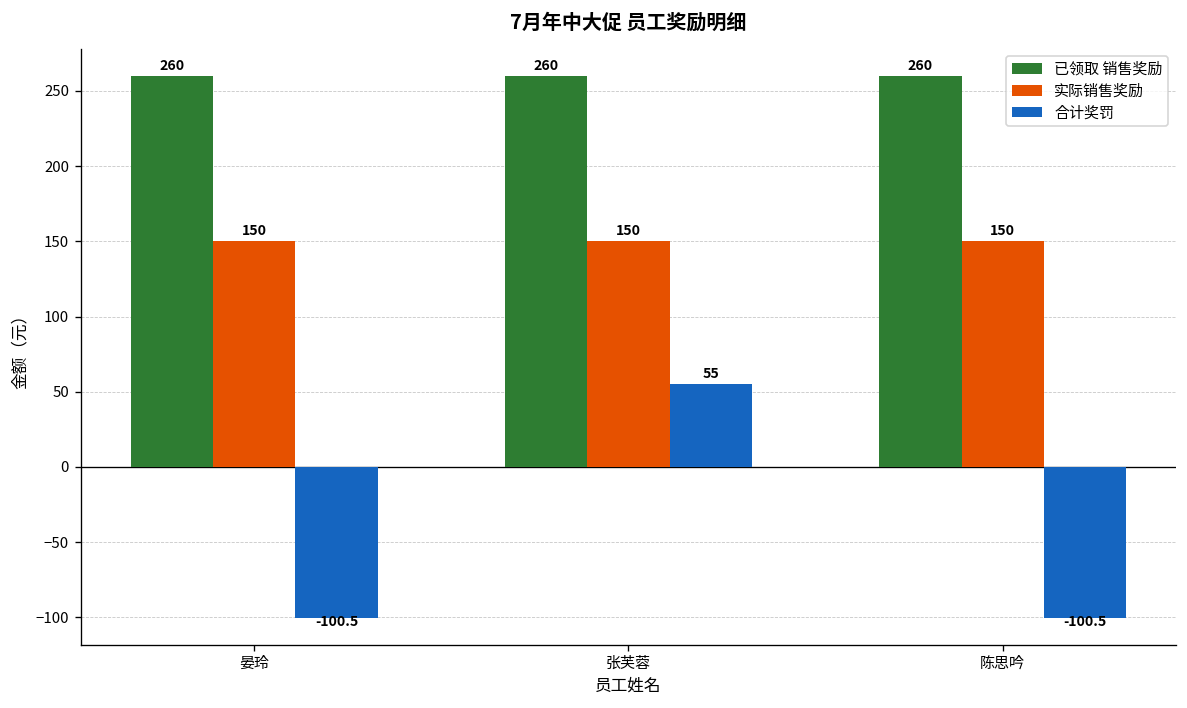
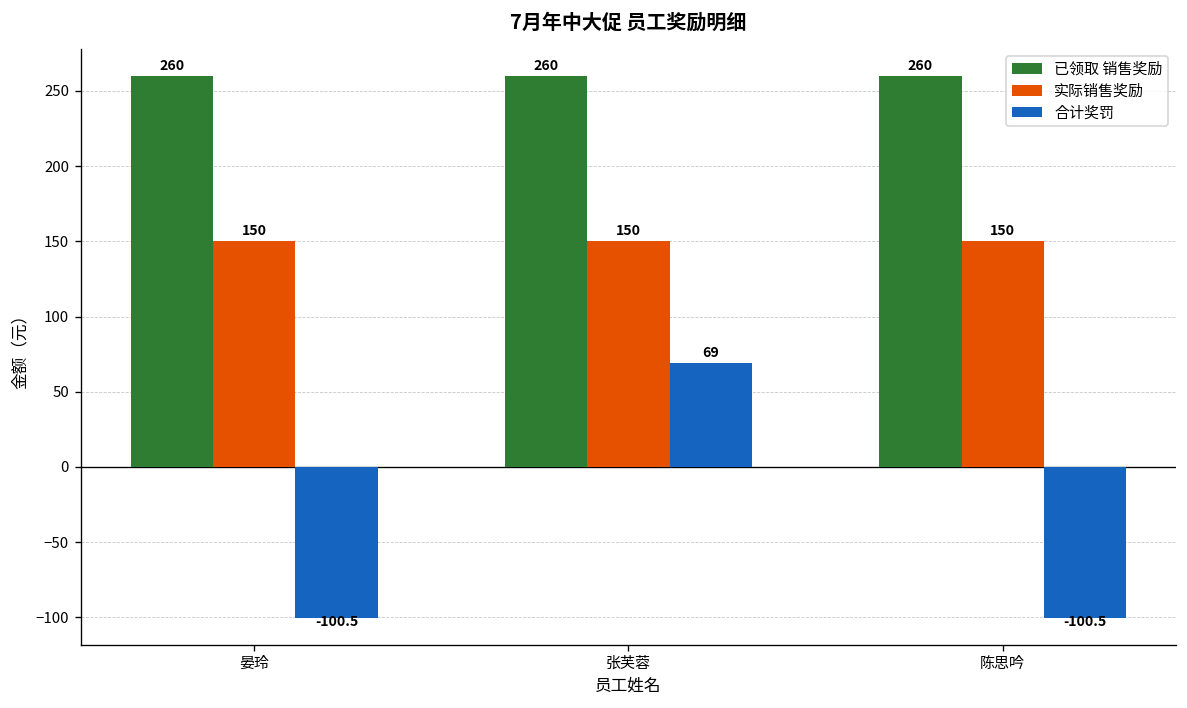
合计奖罚, 张芙蓉: 55 -> 69
